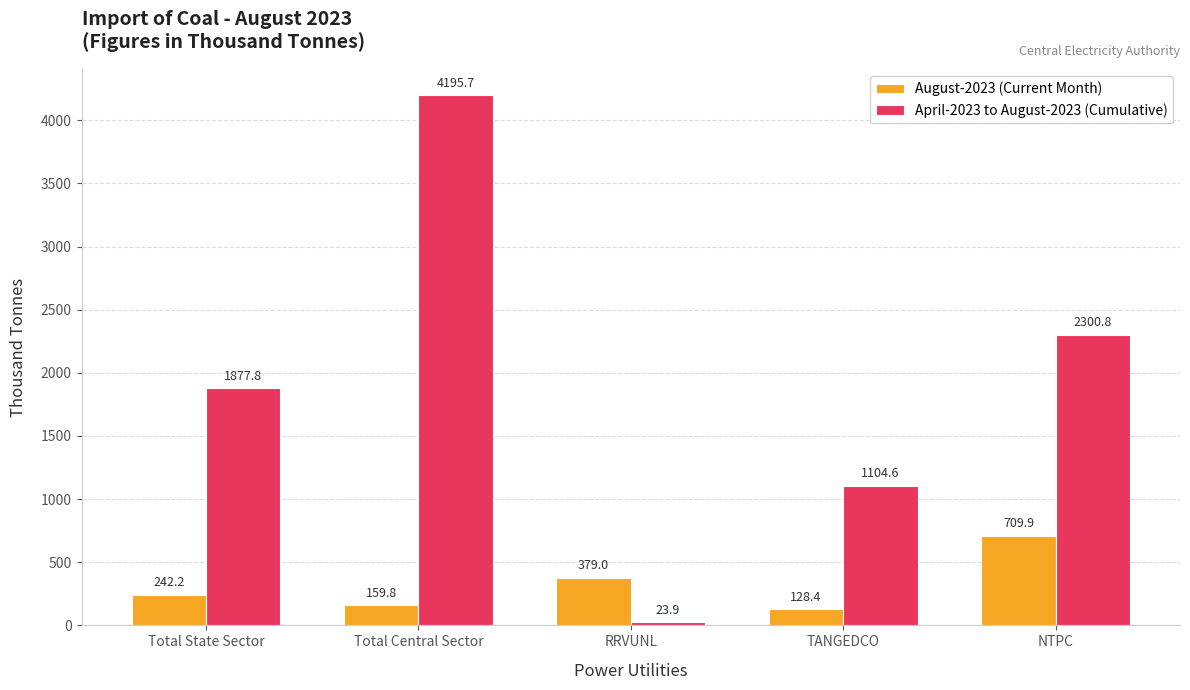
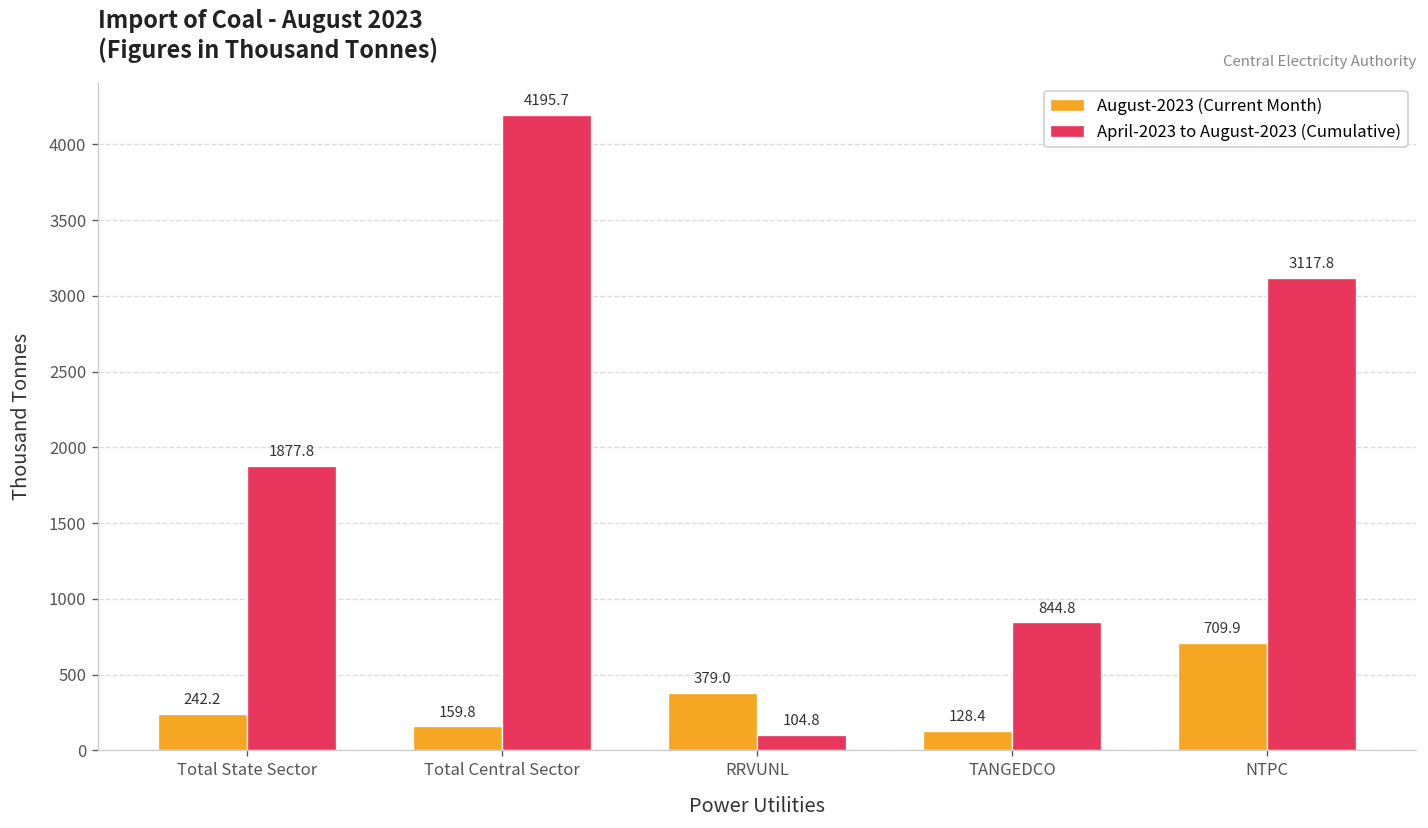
April-2023 to August-2023 (Cumulative), RRVUNL: 23.9 -> 104.8
April-2023 to August-2023 (Cumulative), TANGEDCO: 1104.6 -> 844.8
April-2023 to August-2023 (Cumulative), NTPC: 2300.8 -> 3117.8
